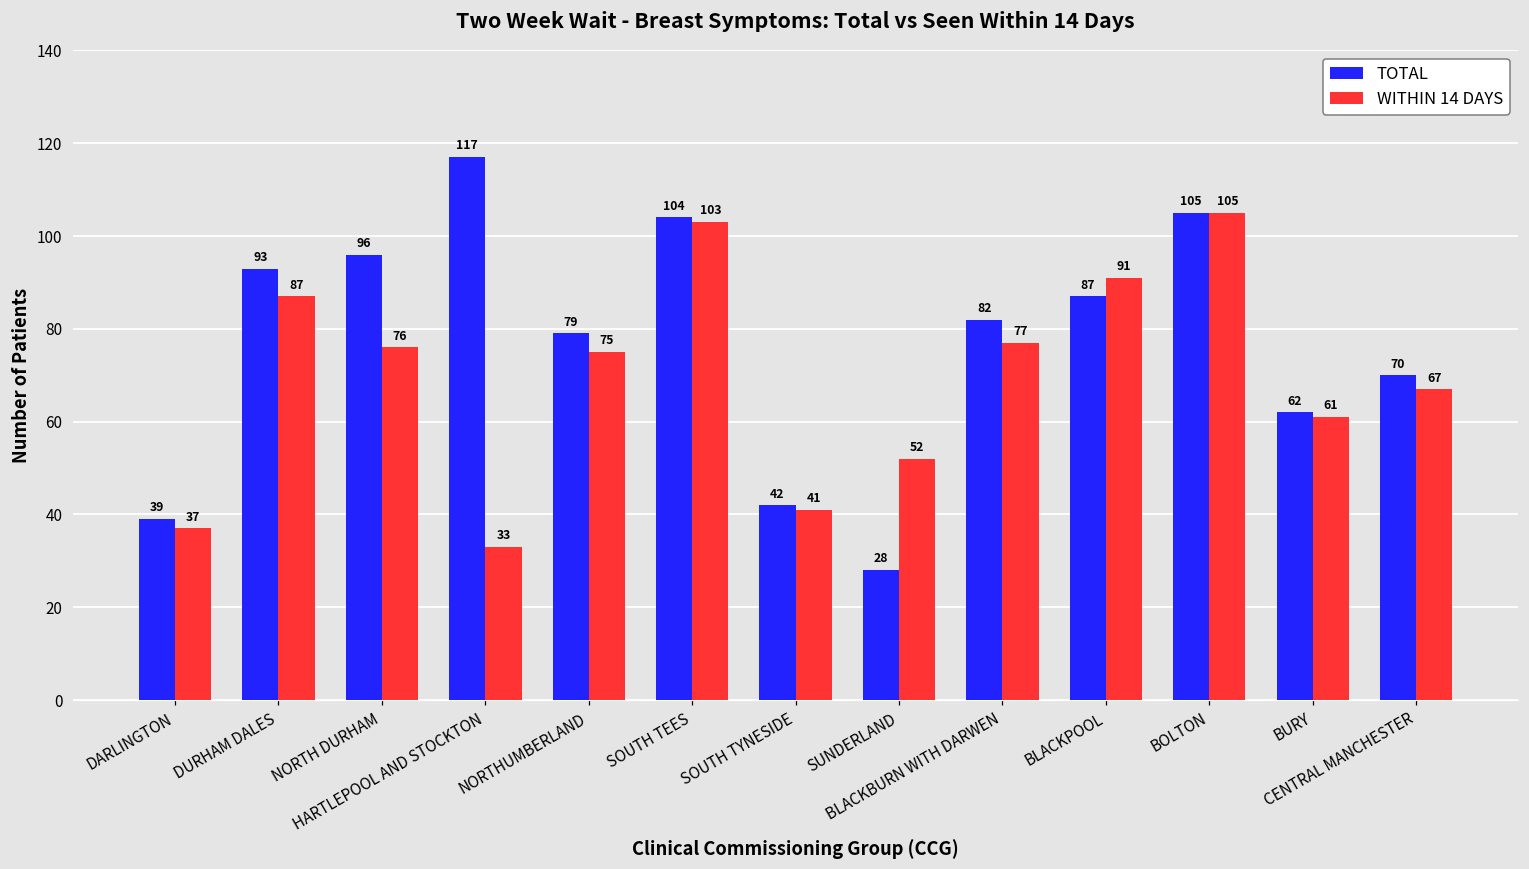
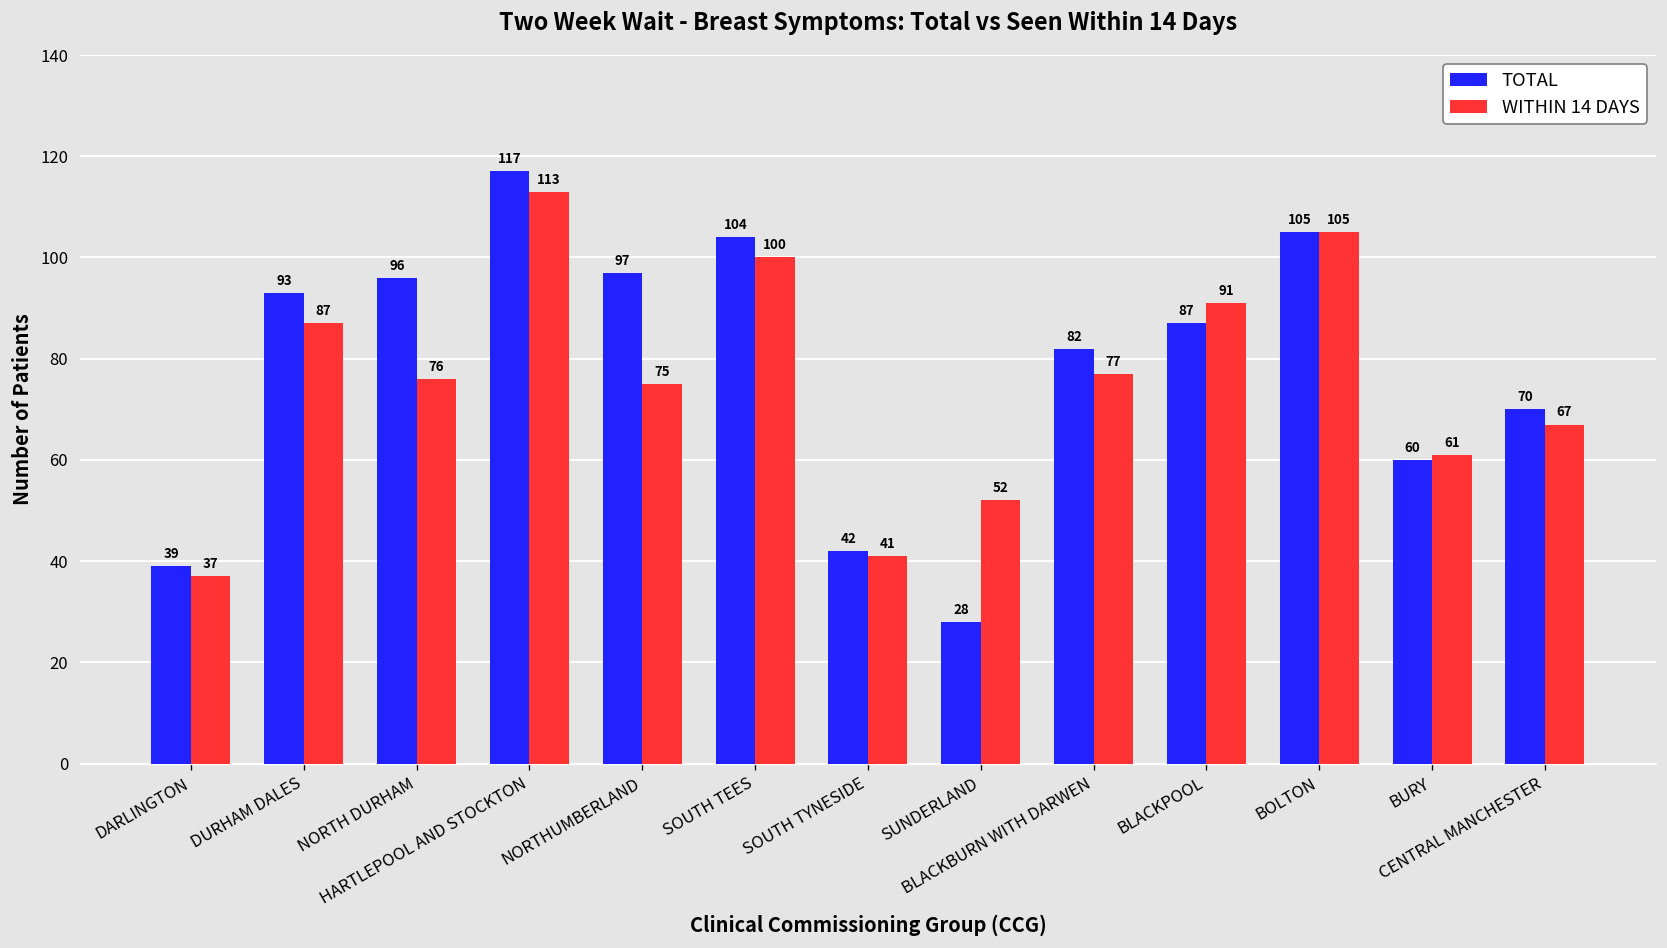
WITHIN 14 DAYS, HARTLEPOOL AND STOCKTON: 33 -> 113
TOTAL, NORTHUMBERLAND: 79 -> 97
WITHIN 14 DAYS, SOUTH TEES: 103 -> 100
TOTAL, BURY: 62 -> 60
